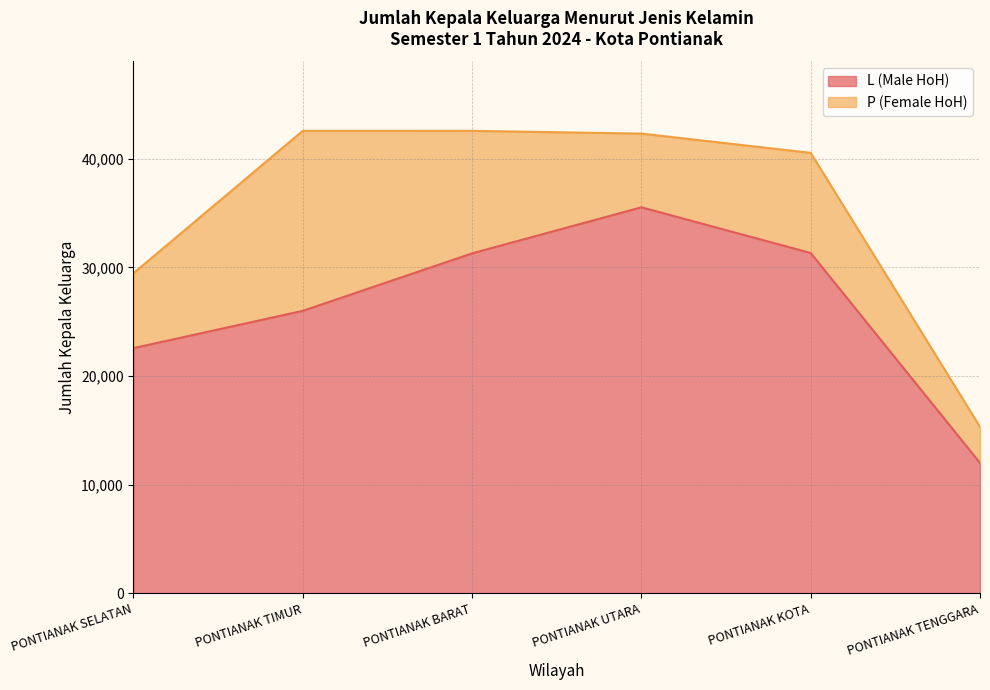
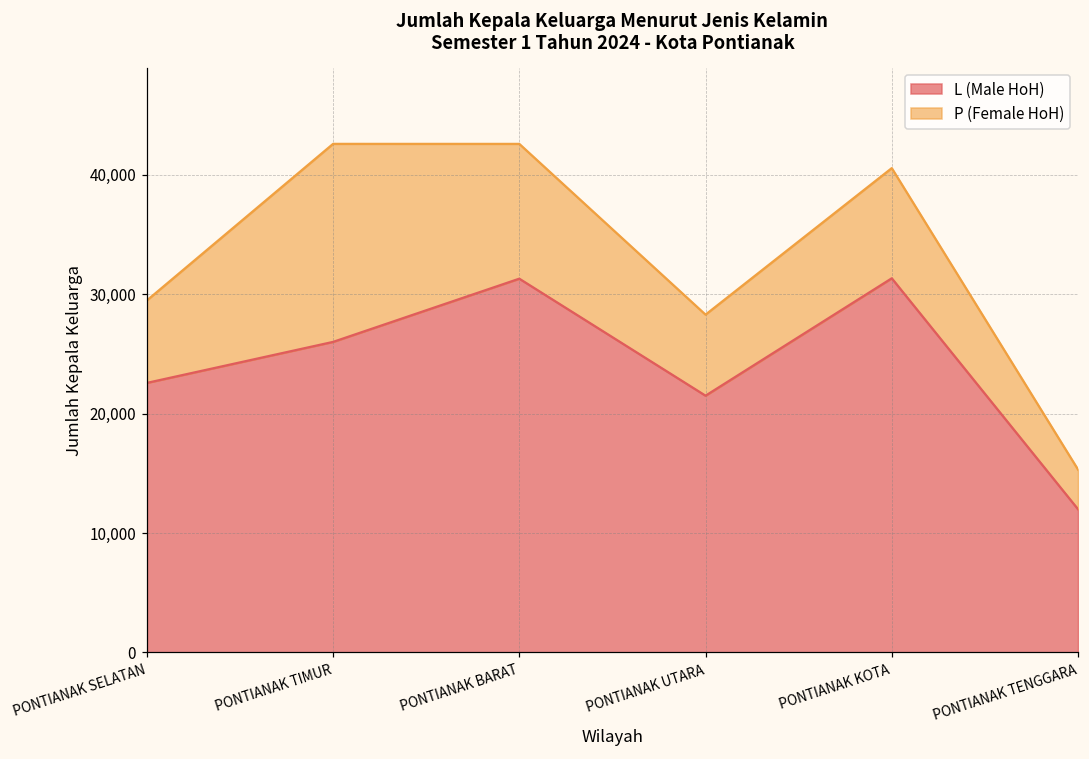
L (Male HoH), PONTIANAK UTARA: 35,500 -> 21,500
